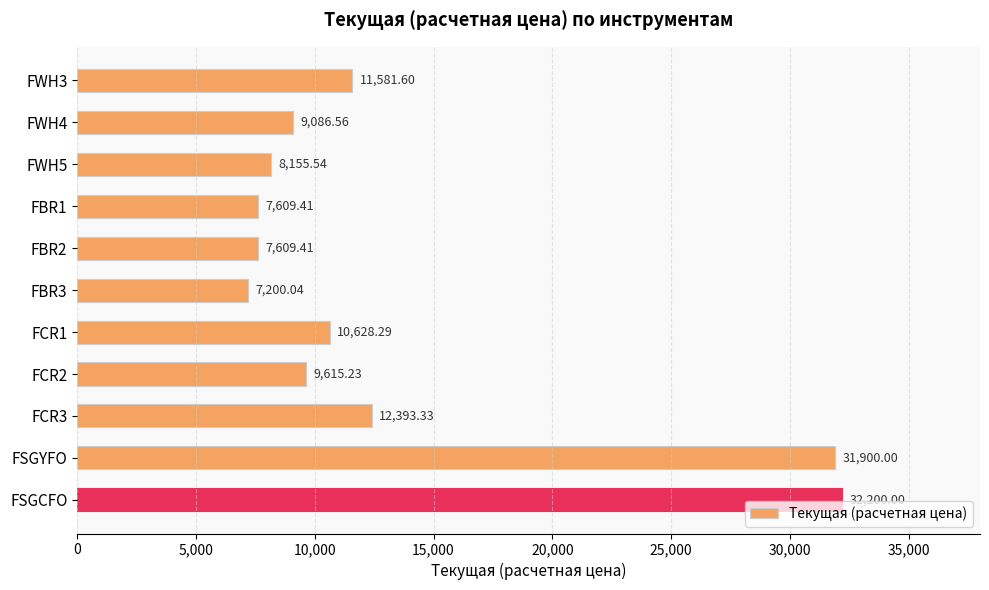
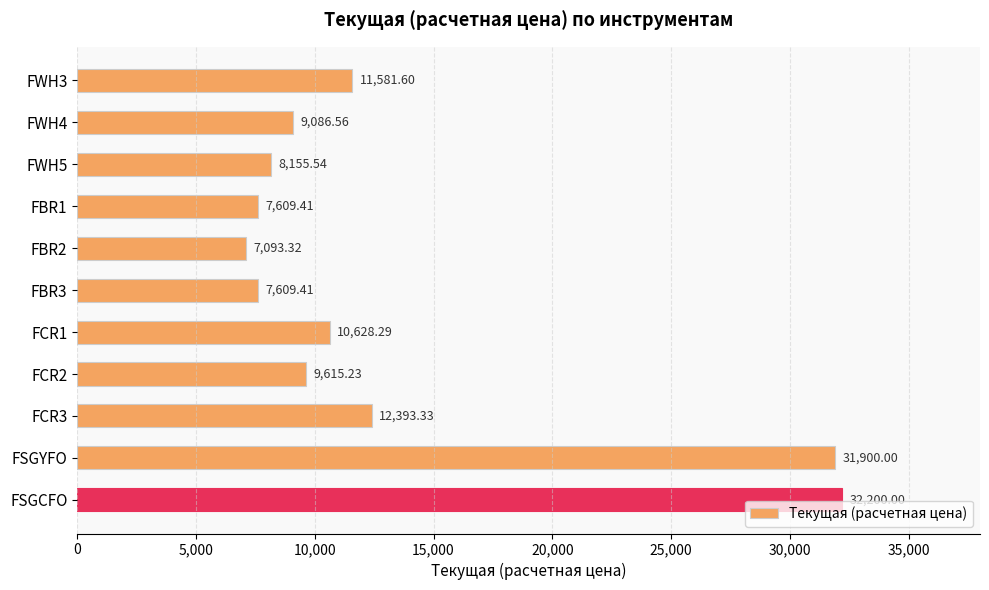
FBR2: 7,609.41 -> 7,093.32
FBR3: 7,200.04 -> 7,609.41
